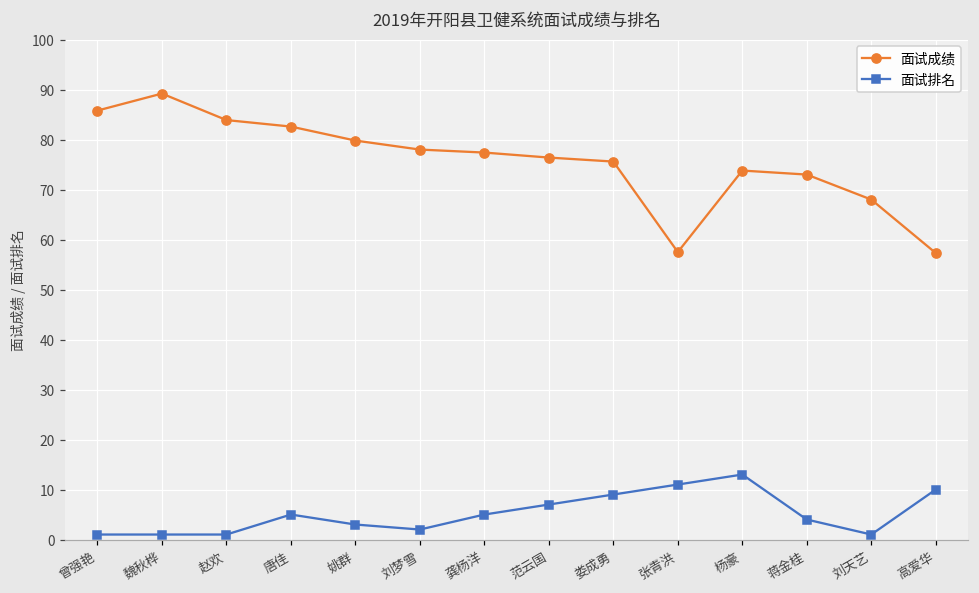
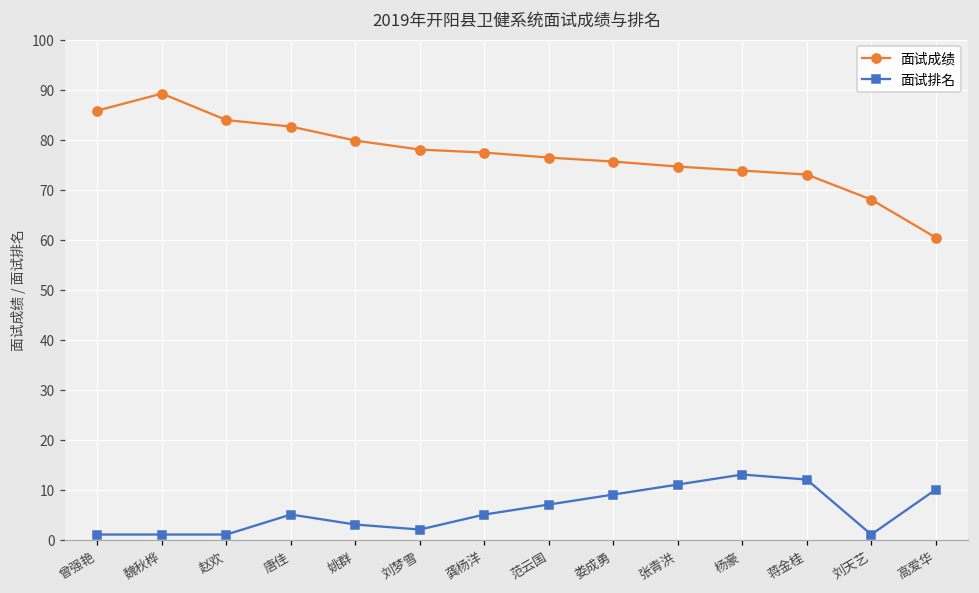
面试成绩, 张青洪: 58 -> 75
面试排名, 蒋金桂: 4 -> 12
面试成绩, 高爱华: 57 -> 60
